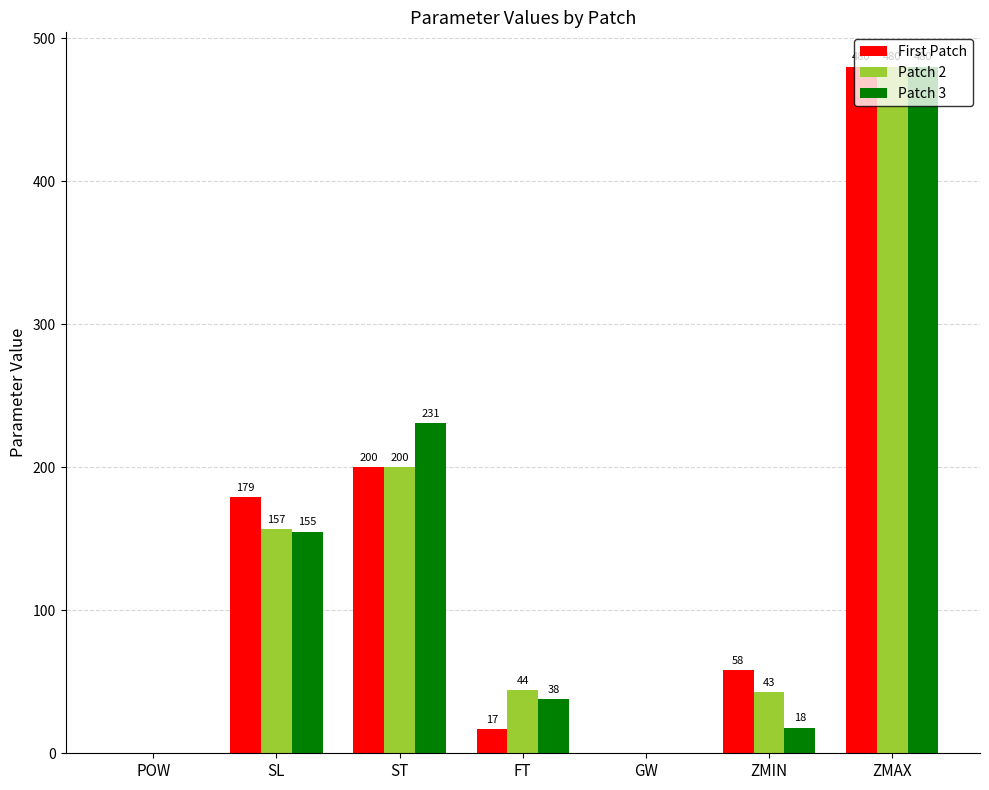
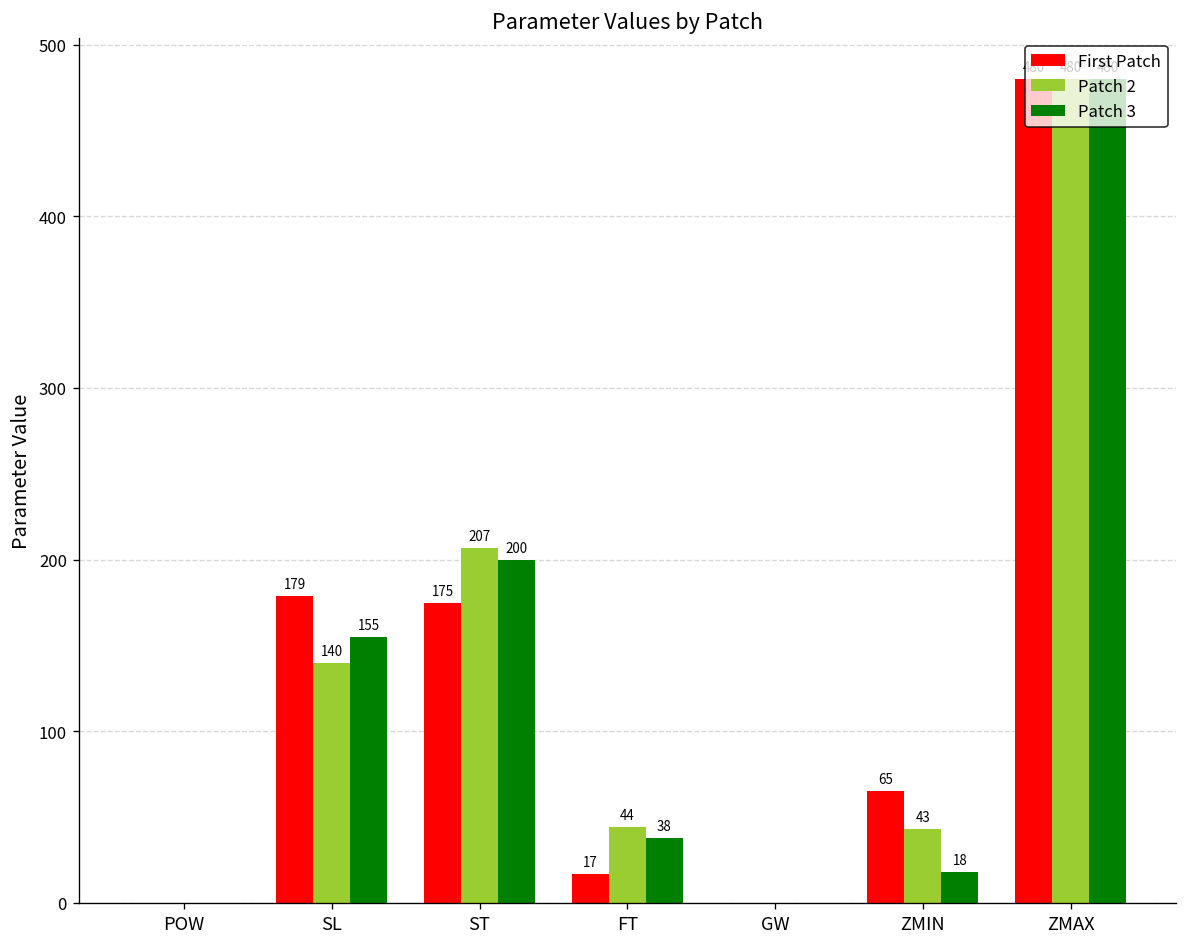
Patch 2, SL: 157 -> 140
First Patch, ST: 200 -> 175
Patch 2, ST: 200 -> 207
Patch 3, ST: 231 -> 200
First Patch, ZMIN: 58 -> 65
